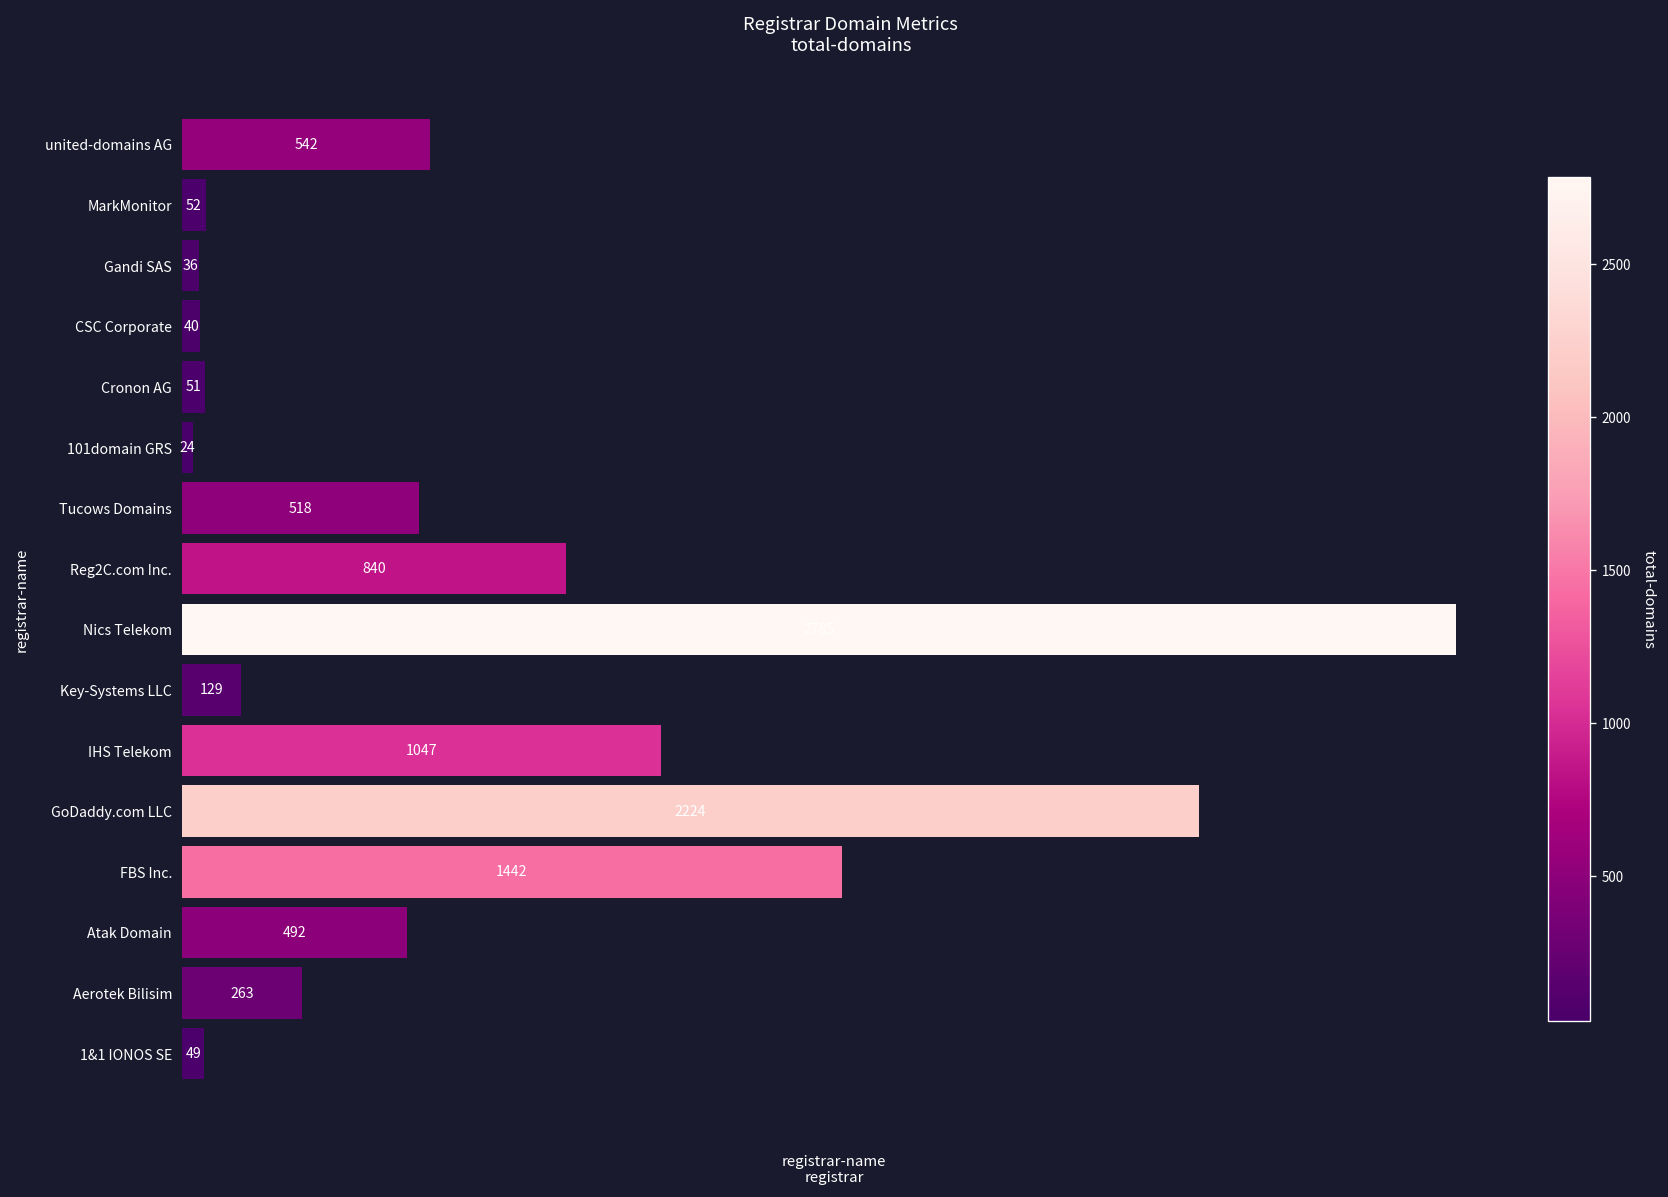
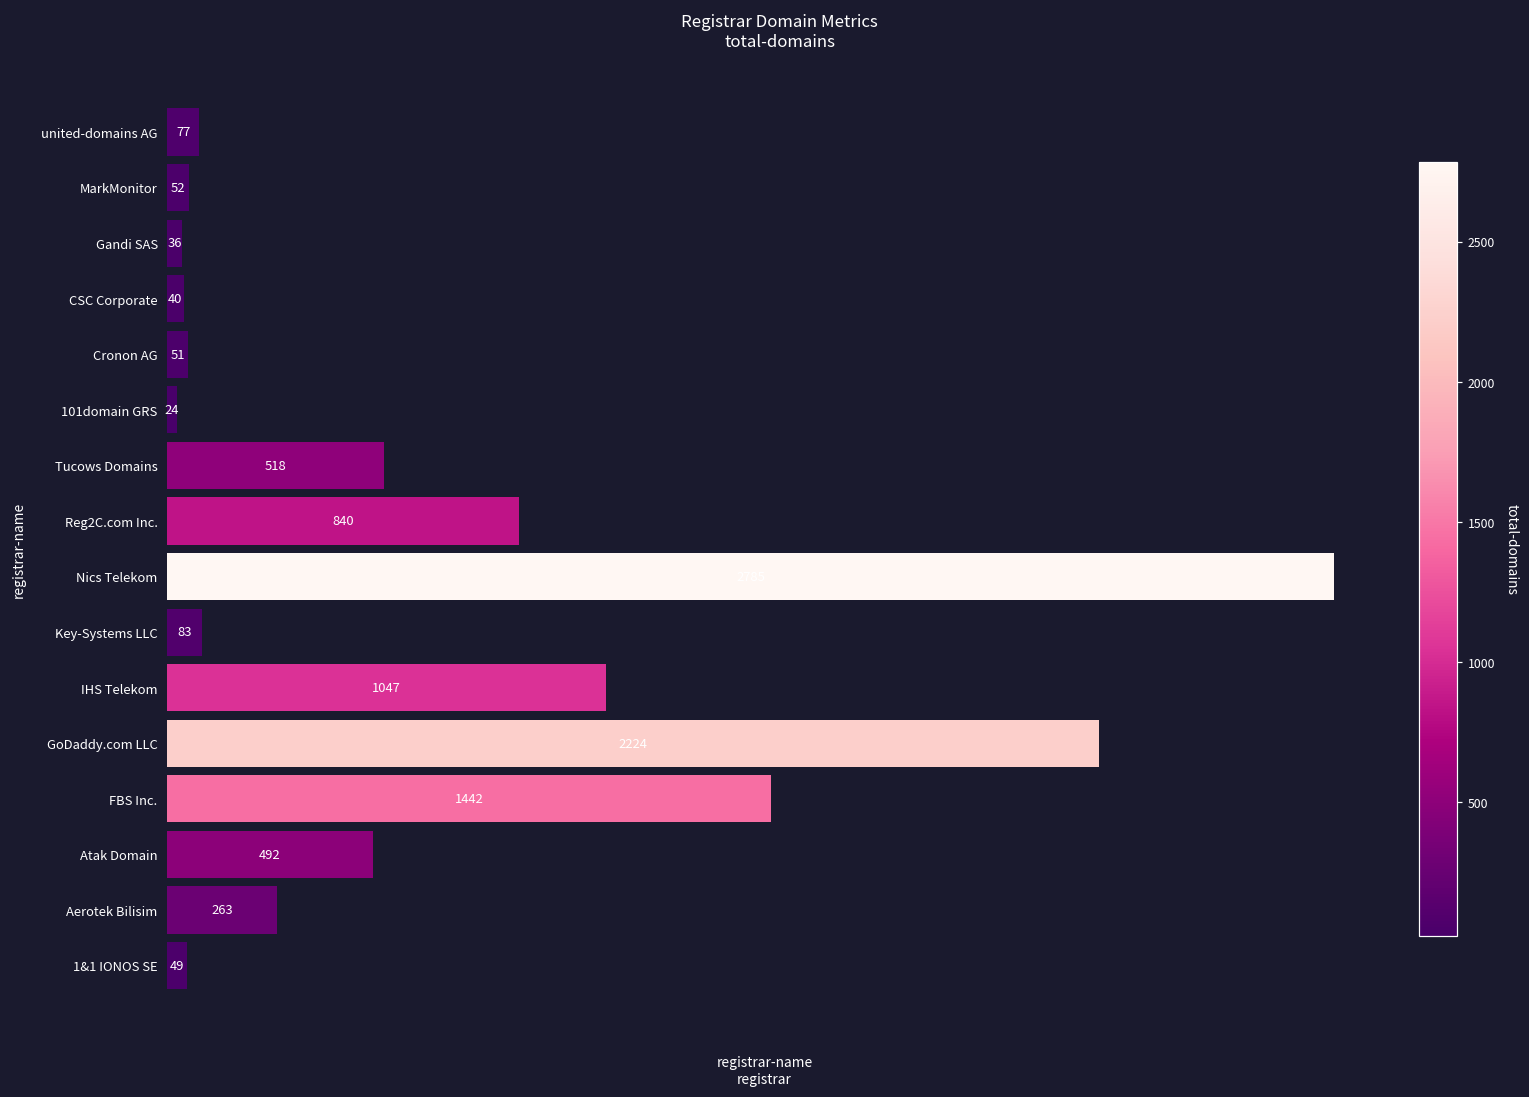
united-domains AG: 542 -> 77
Key-Systems LLC: 129 -> 83
